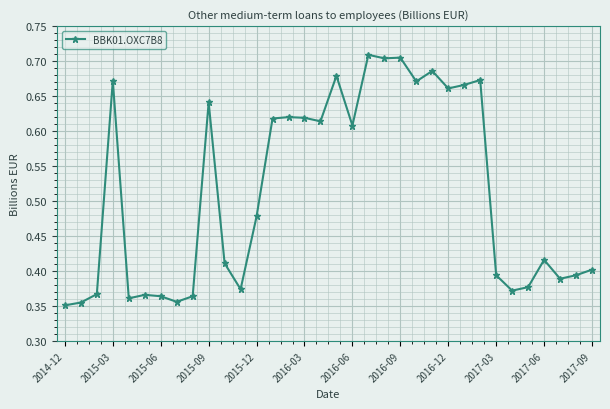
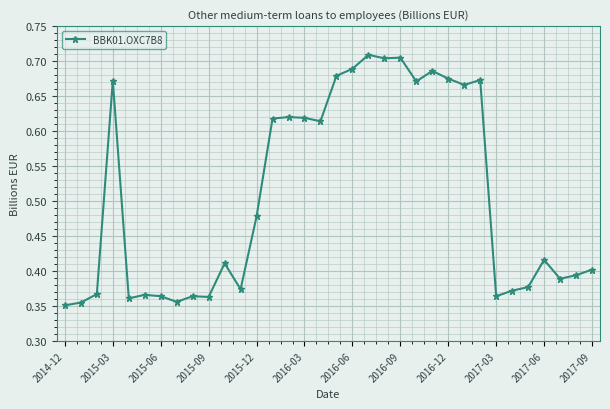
2015-09: 0.64 -> 0.36
2016-06: 0.61 -> 0.69
2016-12: 0.66 -> 0.68
2017-03: 0.39 -> 0.36
